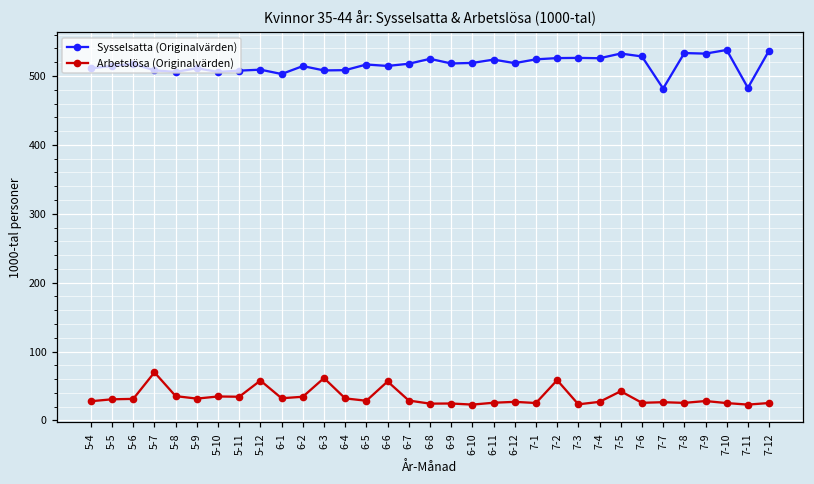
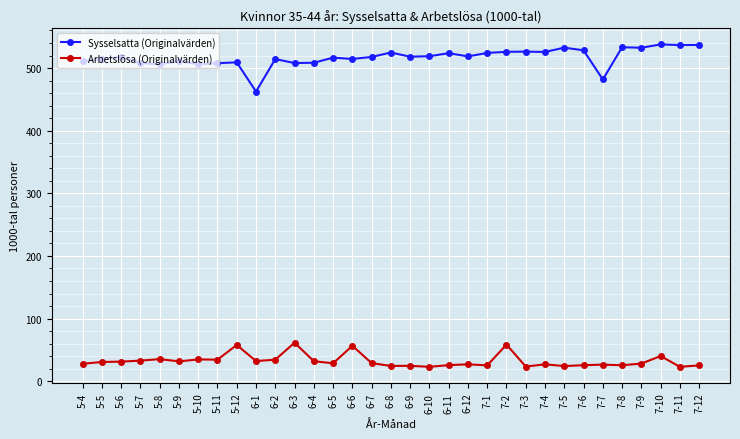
Arbetslösa (Originalvärden), 5-7: 70 -> 30
Sysselsatta (Originalvärden), 6-1: 500 -> 460
Arbetslösa (Originalvärden), 7-5: 40 -> 20
Arbetslösa (Originalvärden), 7-10: 30 -> 40
Sysselsatta (Originalvärden), 7-11: 480 -> 540
